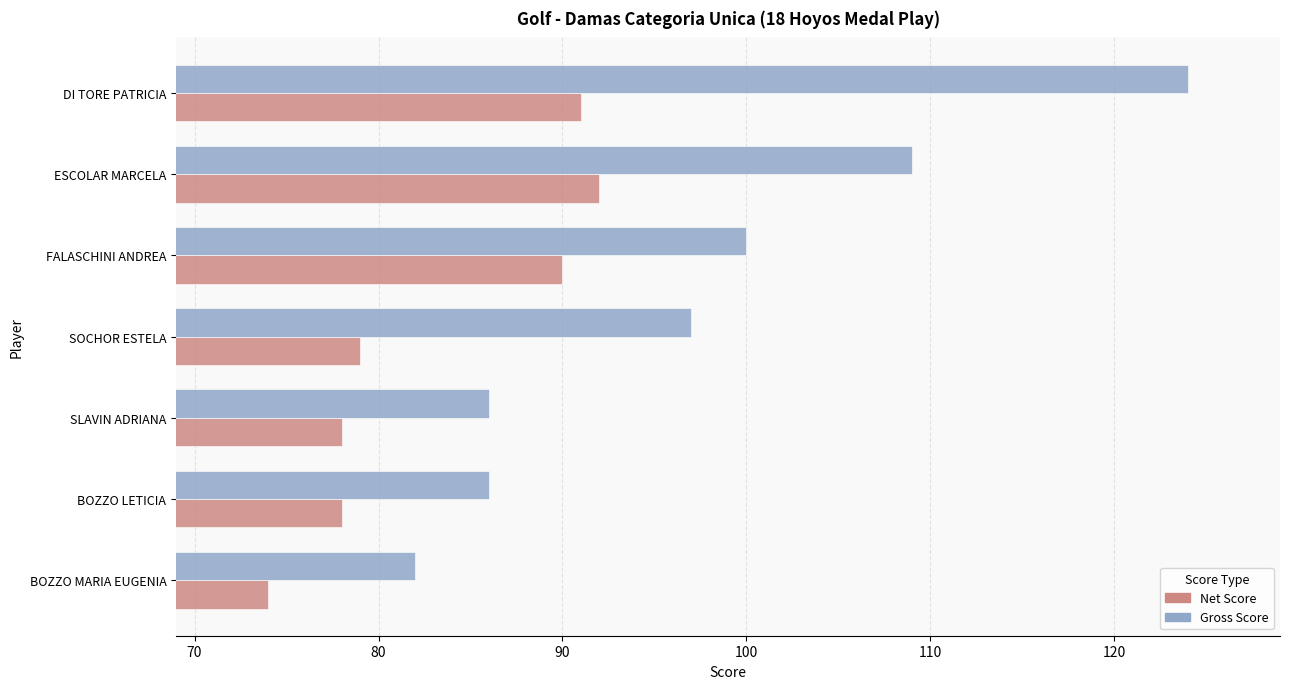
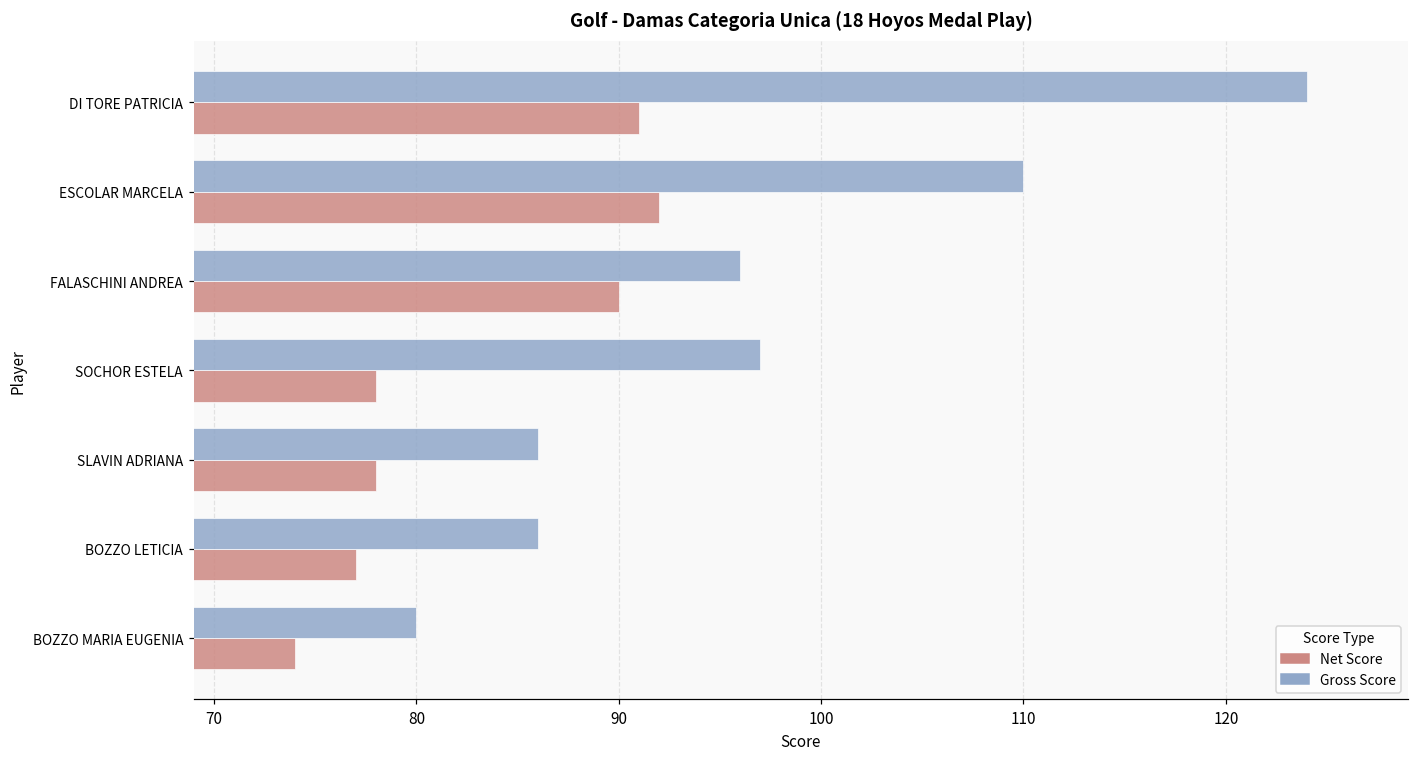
Gross Score, ESCOLAR MARCELA: 109 -> 110
Gross Score, FALASCHINI ANDREA: 100 -> 96
Net Score, SOCHOR ESTELA: 79 -> 78
Net Score, BOZZO LETICIA: 78 -> 77
Gross Score, BOZZO MARIA EUGENIA: 82 -> 80
